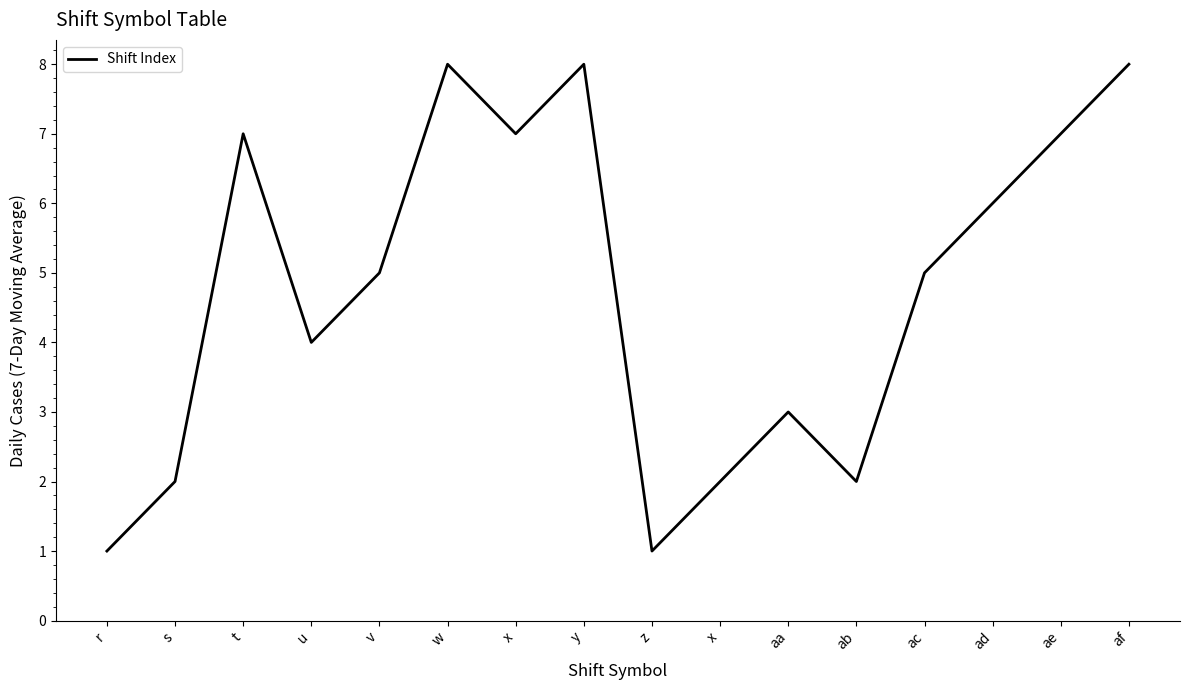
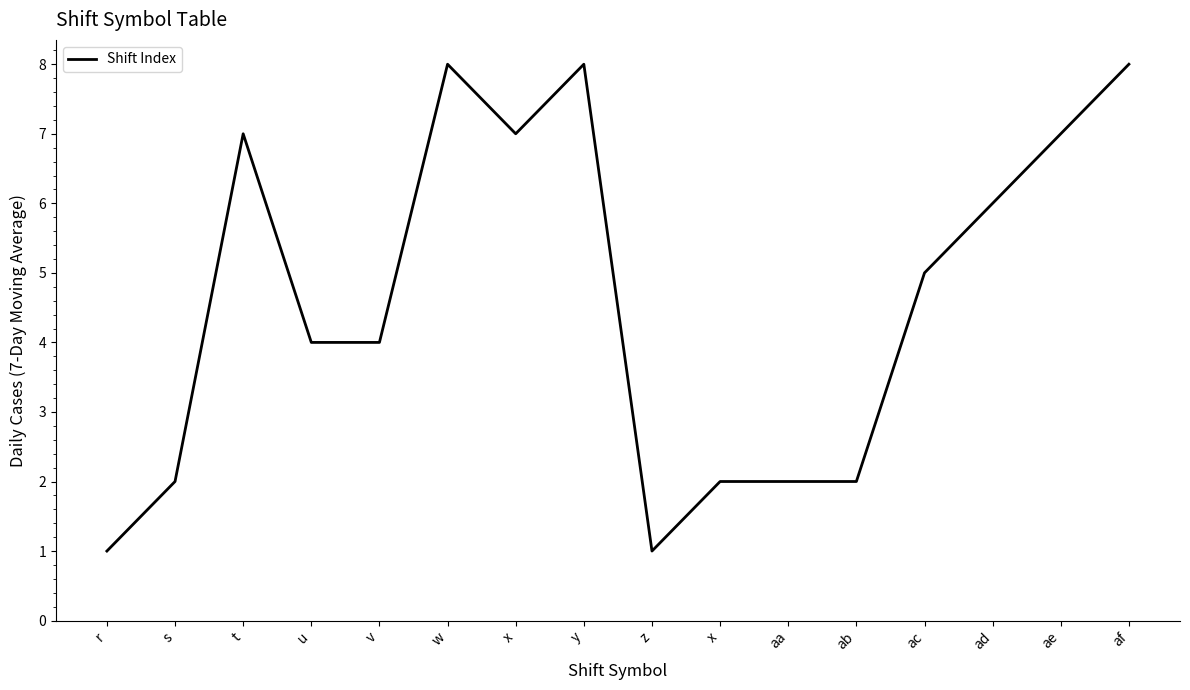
v: 5 -> 4
aa: 3 -> 2
